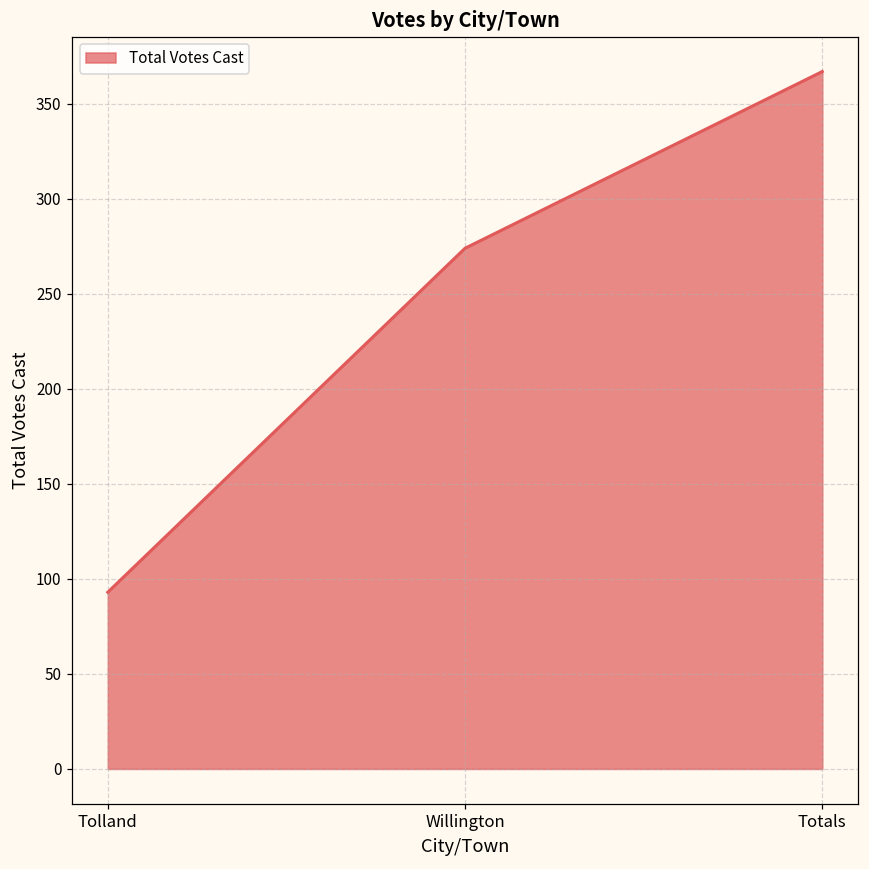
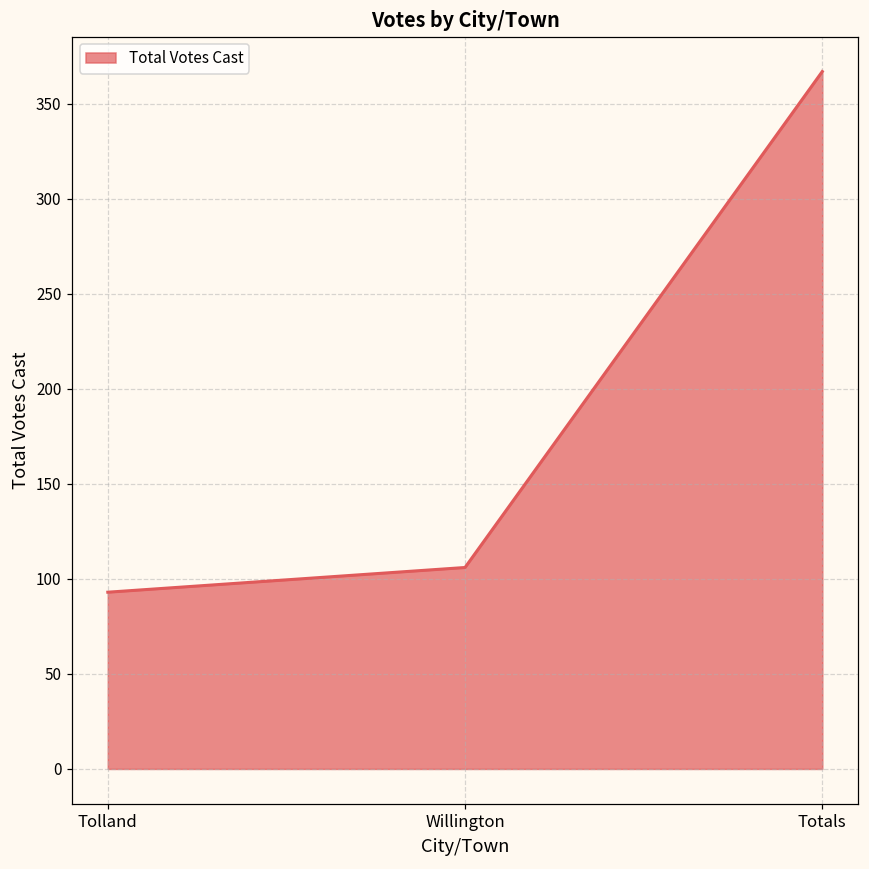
Willington: 274 -> 106
